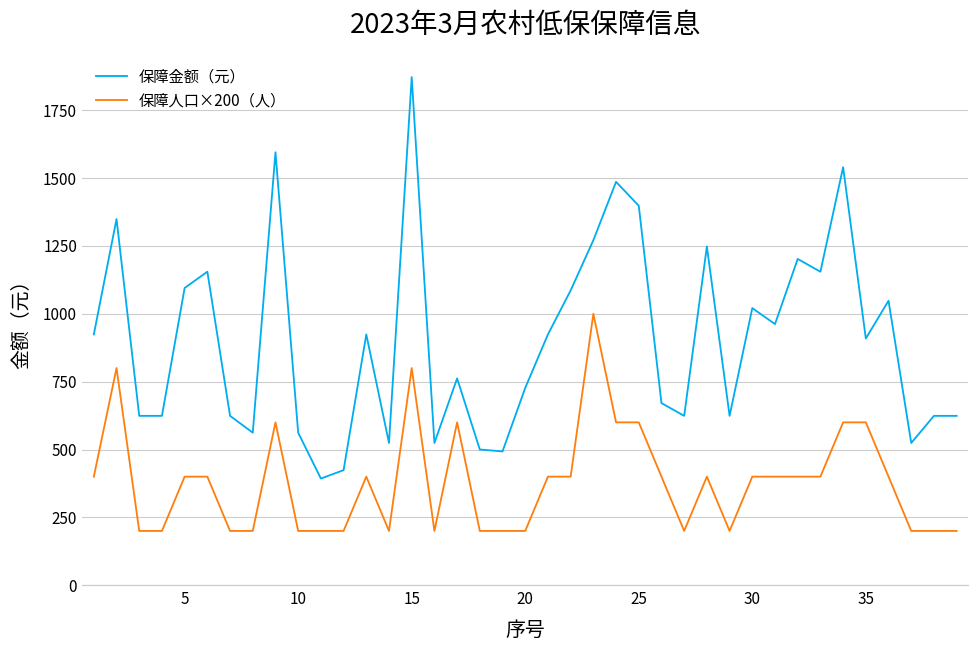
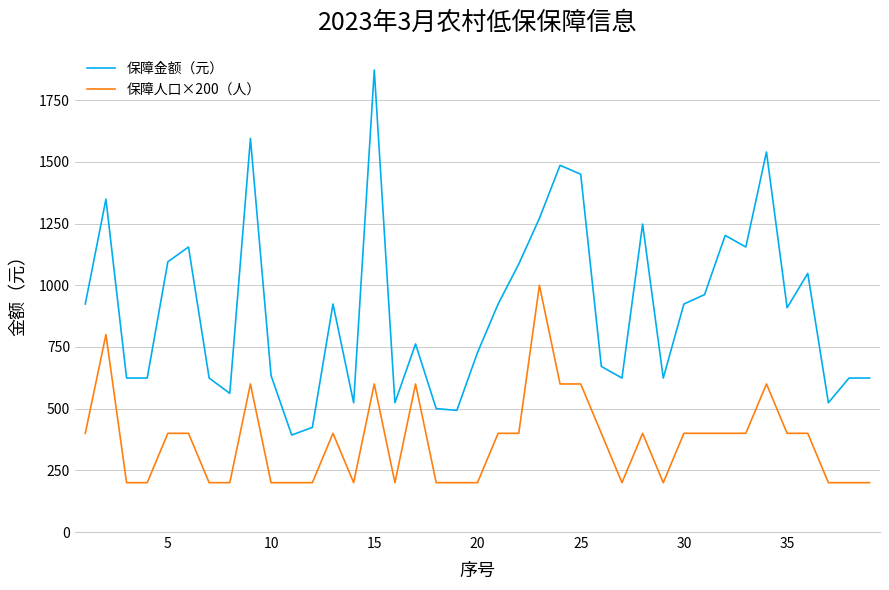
保障金额（元）, 10: 560 -> 630
保障人口×200（人）, 15: 800 -> 600
保障金额（元）, 25: 1400 -> 1450
保障金额（元）, 30: 1020 -> 920
保障人口×200（人）, 35: 600 -> 400
